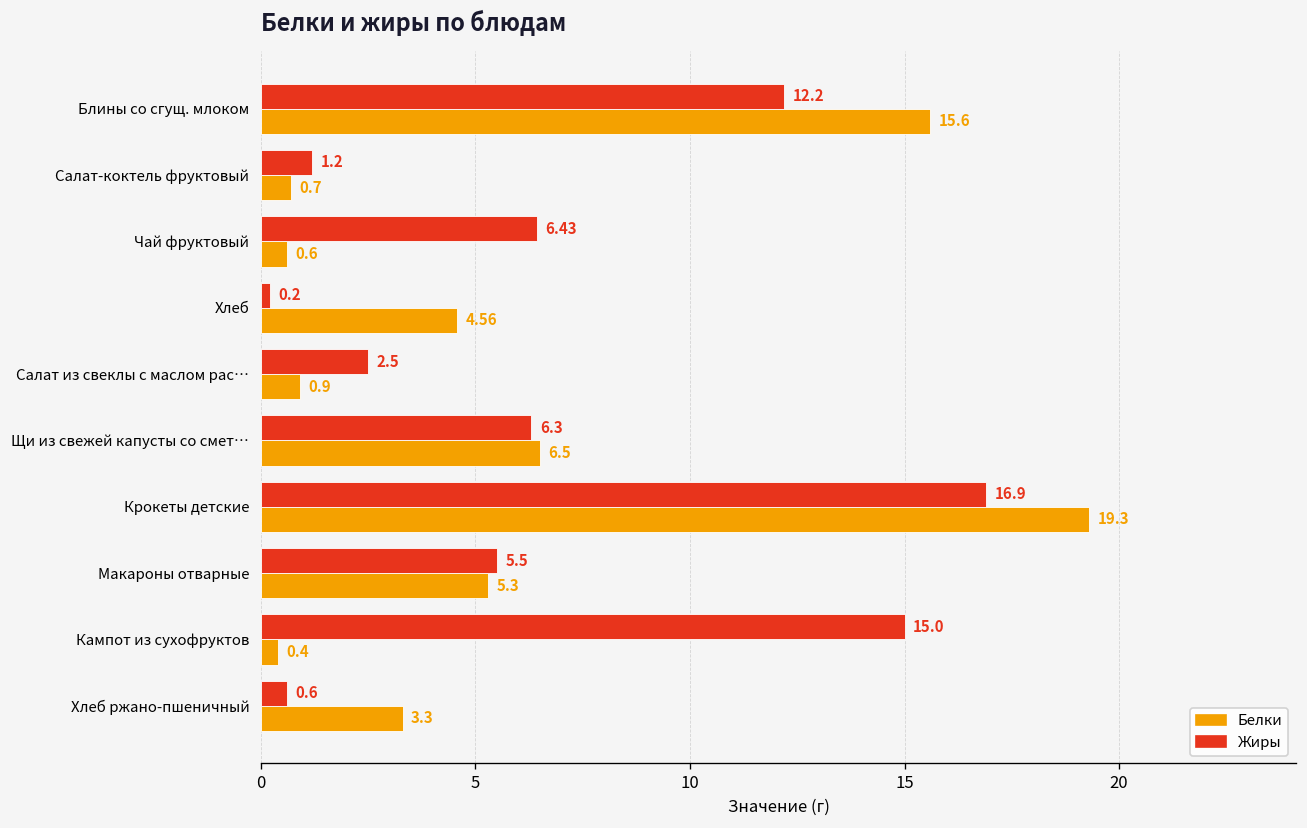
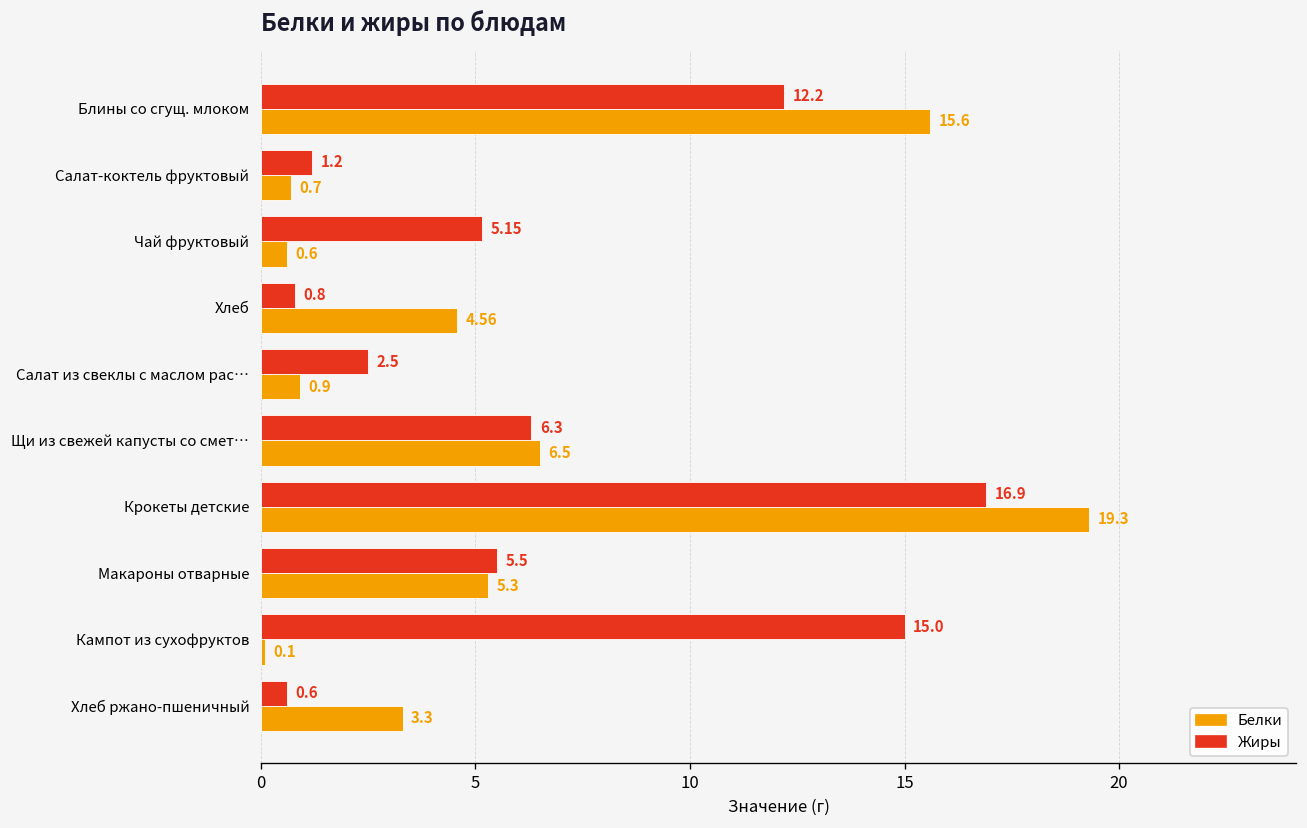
Жиры, Чай фруктовый: 6.43 -> 5.15
Жиры, Хлеб: 0.2 -> 0.8
Белки, Кампот из сухофруктов: 0.4 -> 0.1
